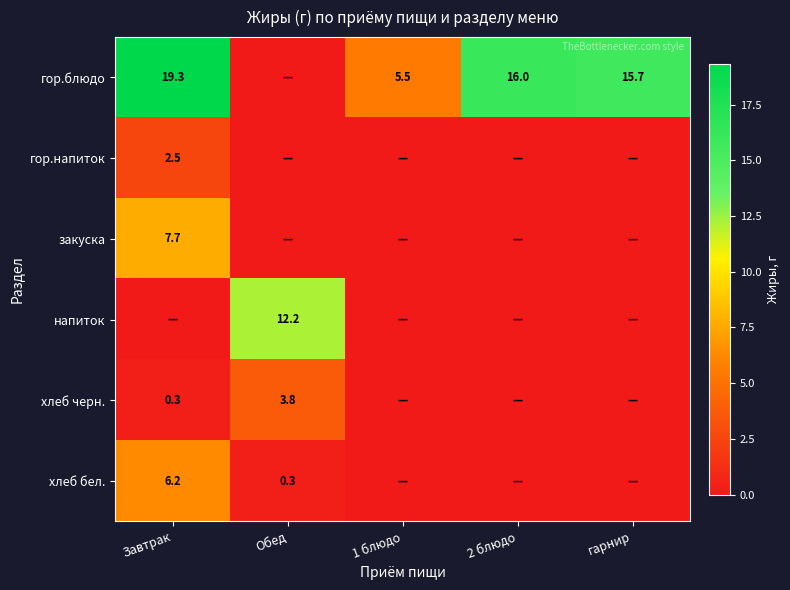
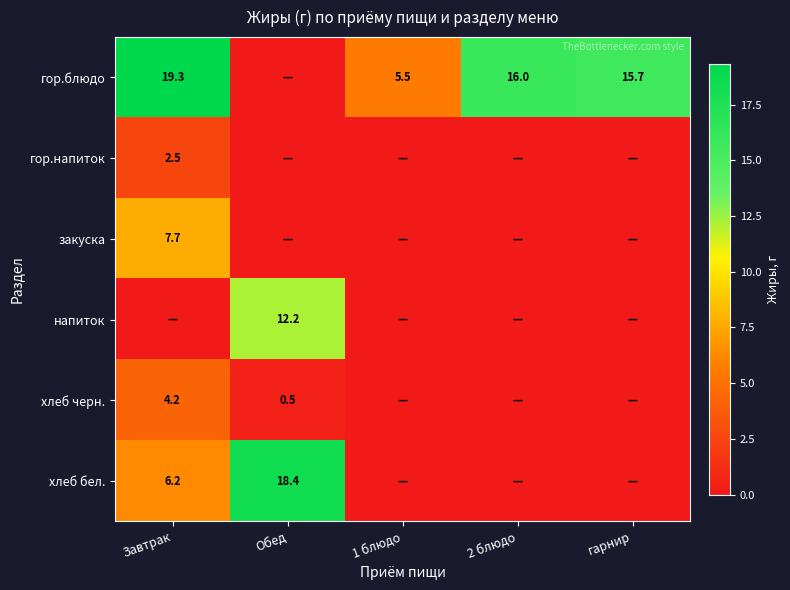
хлеб черн., Завтрак: 0.3 -> 4.2
хлеб черн., Обед: 3.8 -> 0.5
хлеб бел., Обед: 0.3 -> 18.4
